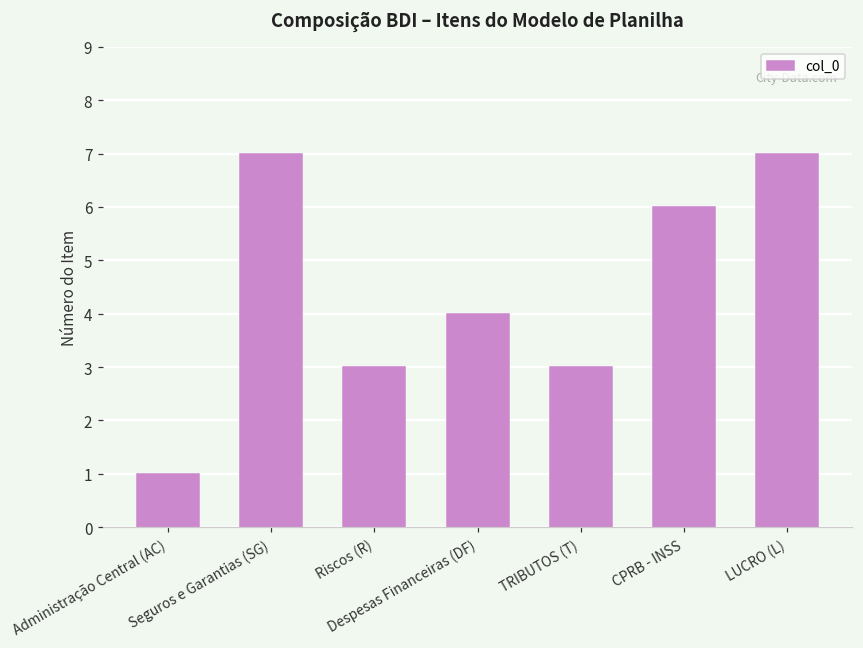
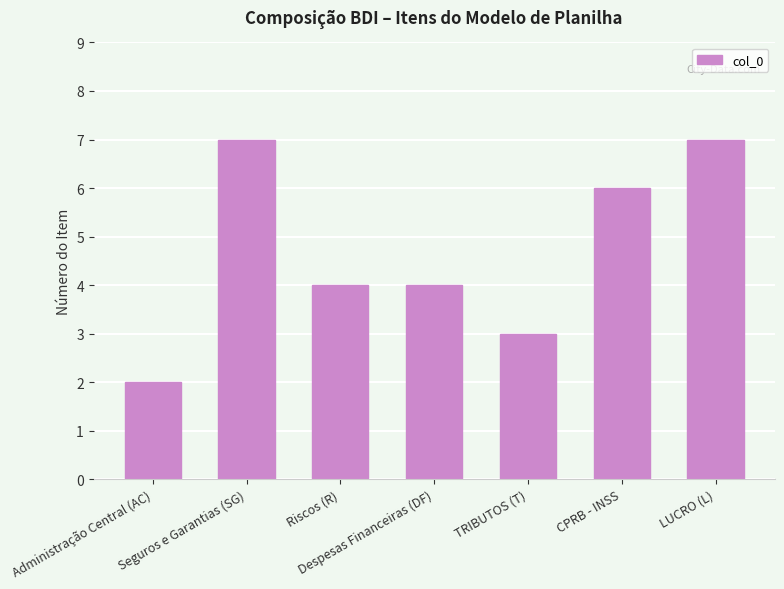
Administração Central (AC): 1 -> 2
Riscos (R): 3 -> 4
